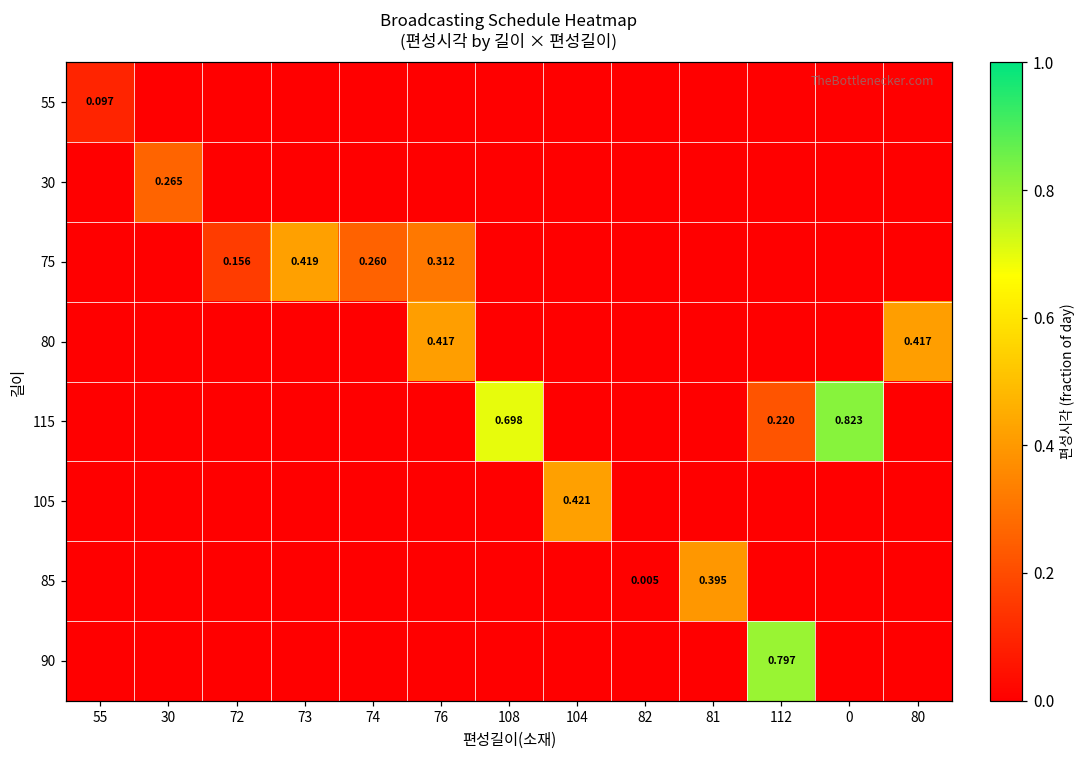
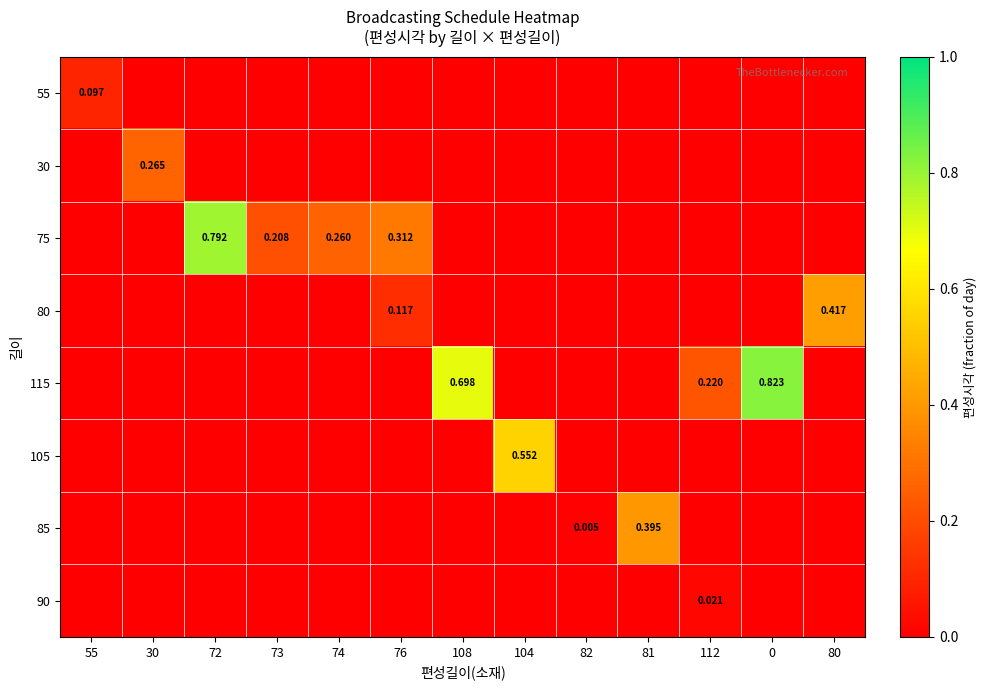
75, 72: 0.156 -> 0.792
75, 73: 0.419 -> 0.208
80, 76: 0.417 -> 0.117
105, 104: 0.421 -> 0.552
90, 112: 0.797 -> 0.021
